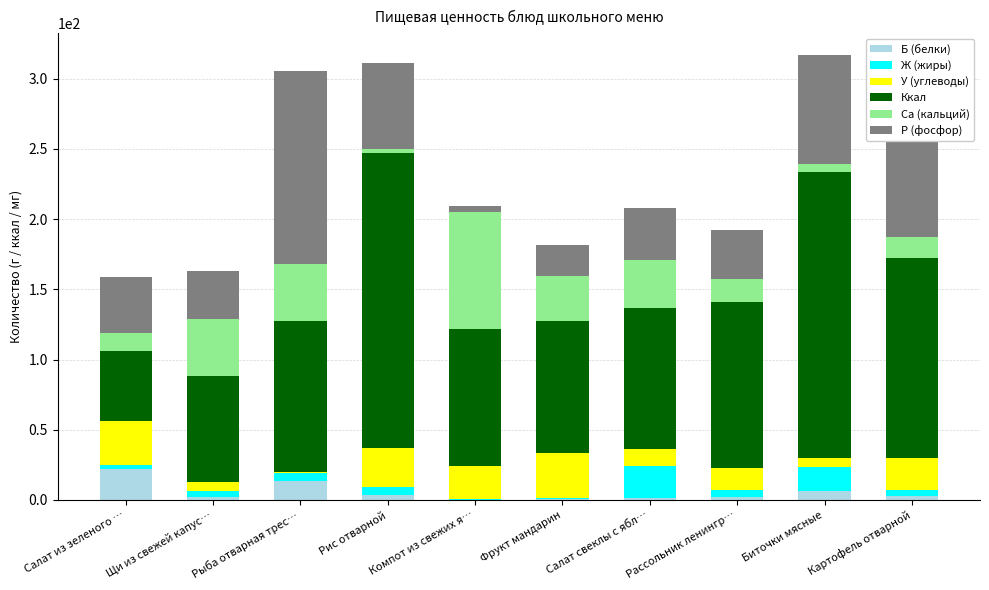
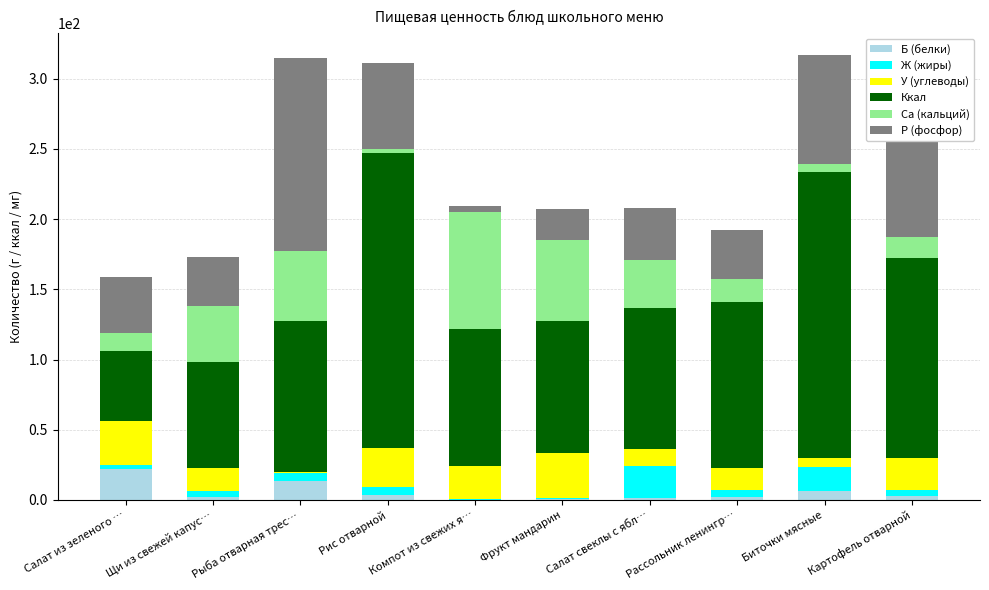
У (углеводы), Щи из свежей капус…: 6 -> 16
Са (кальций), Рыба отварная трес…: 40 -> 50
Са (кальций), Фрукт мандарин: 32 -> 57
